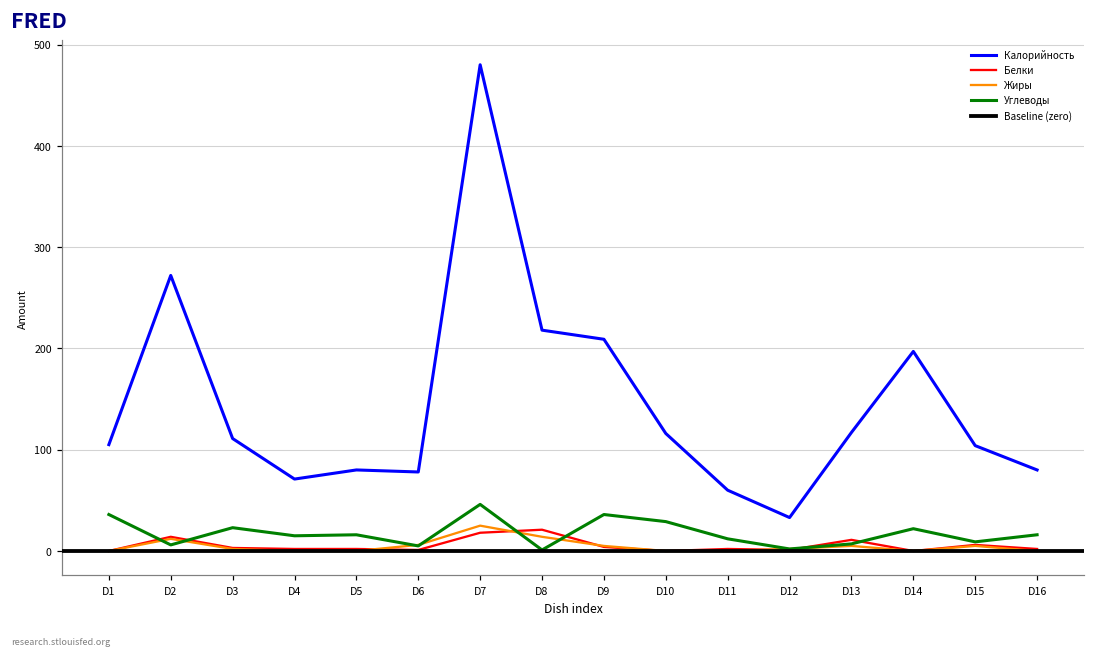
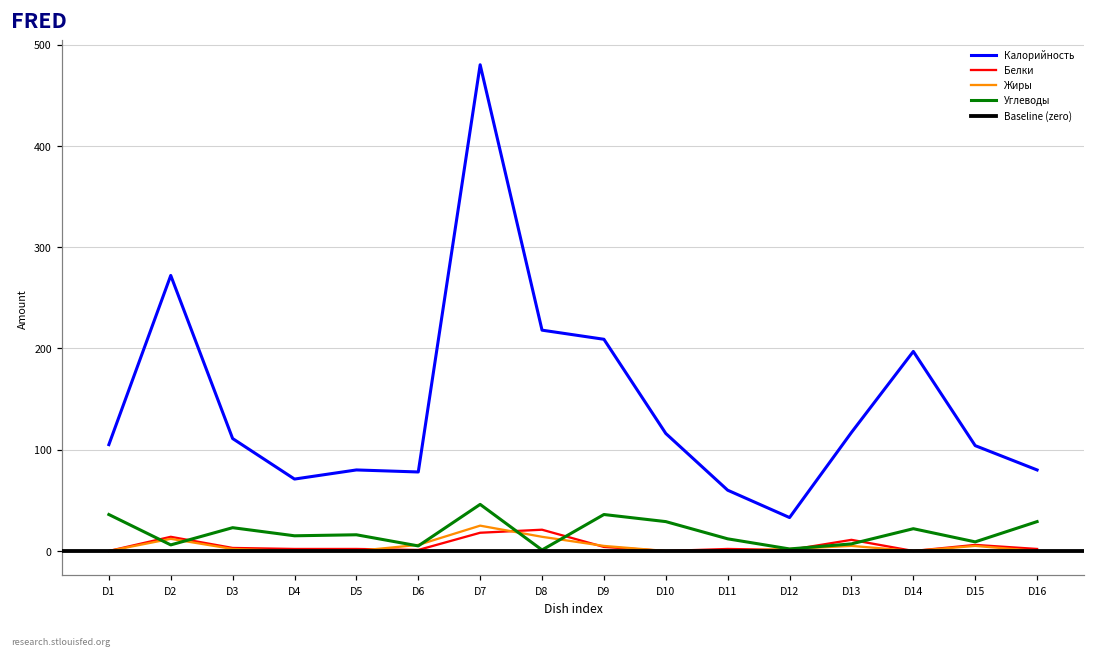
Углеводы, D16: 20 -> 30
